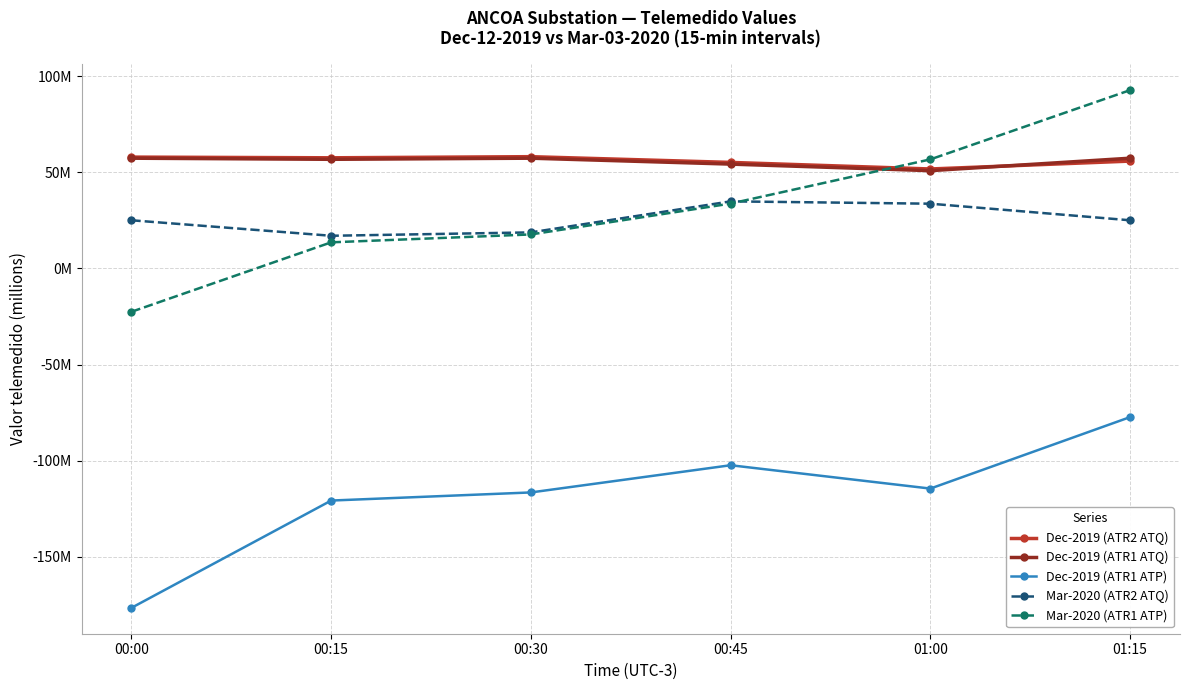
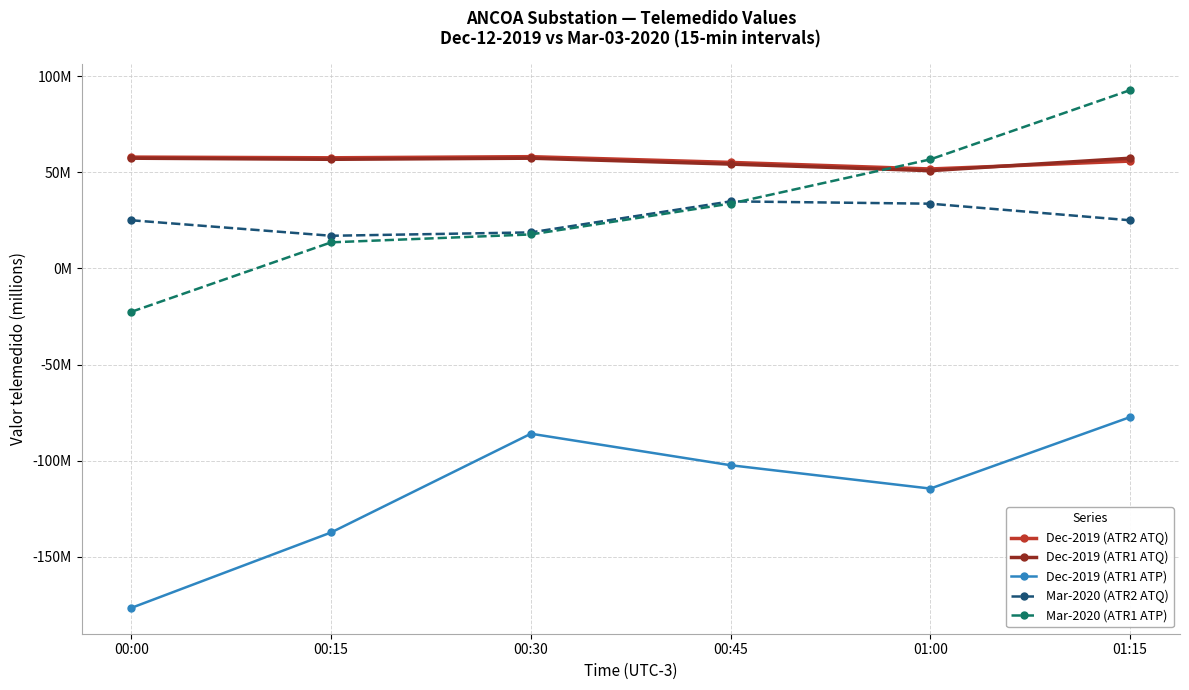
Dec-2019 (ATR1 ATP), 00:15: -121000000 -> -137000000
Dec-2019 (ATR1 ATP), 00:30: -116000000 -> -86000000
